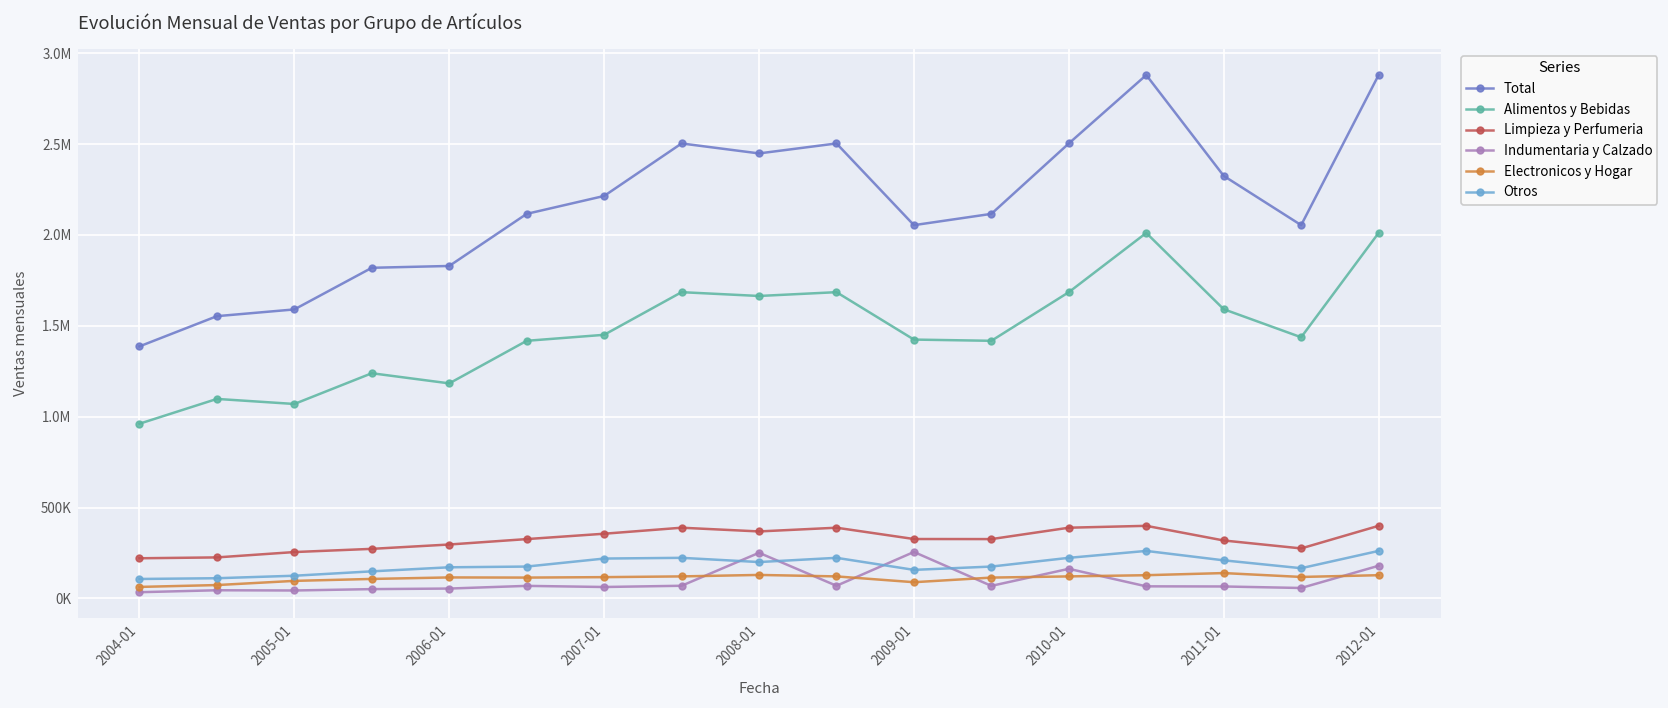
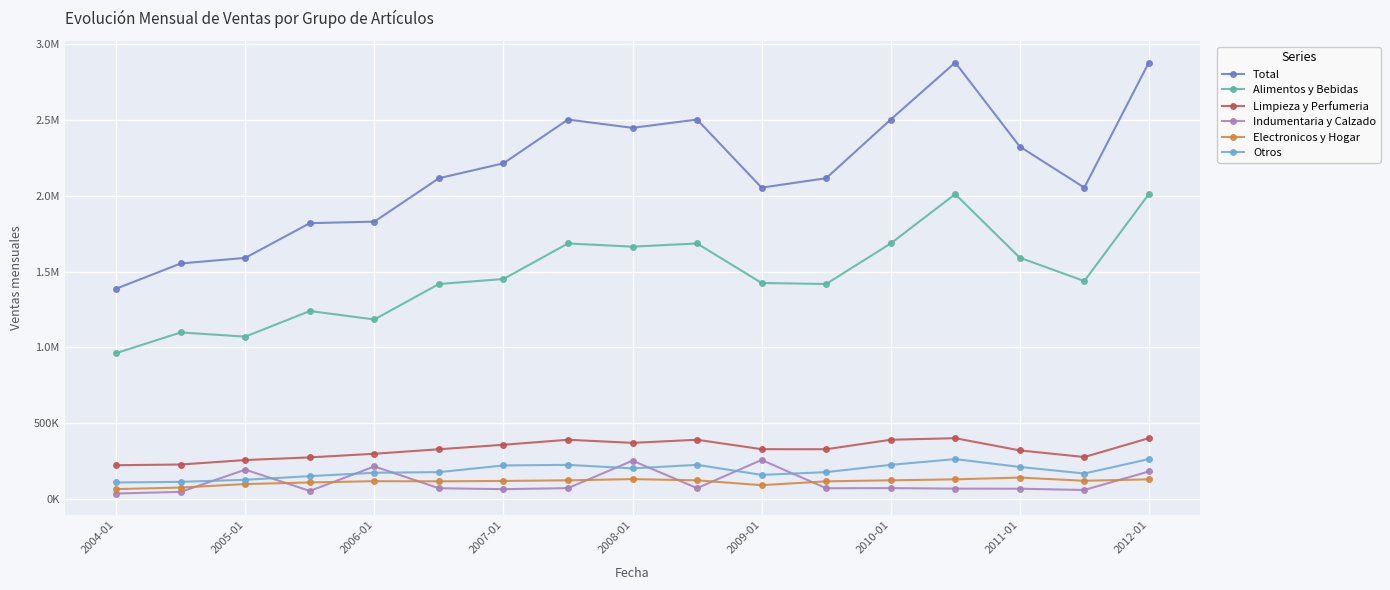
Indumentaria y Calzado, 2005-01: 40000 -> 190000
Indumentaria y Calzado, 2006-01: 50000 -> 210000
Indumentaria y Calzado, 2010-01: 160000 -> 70000
